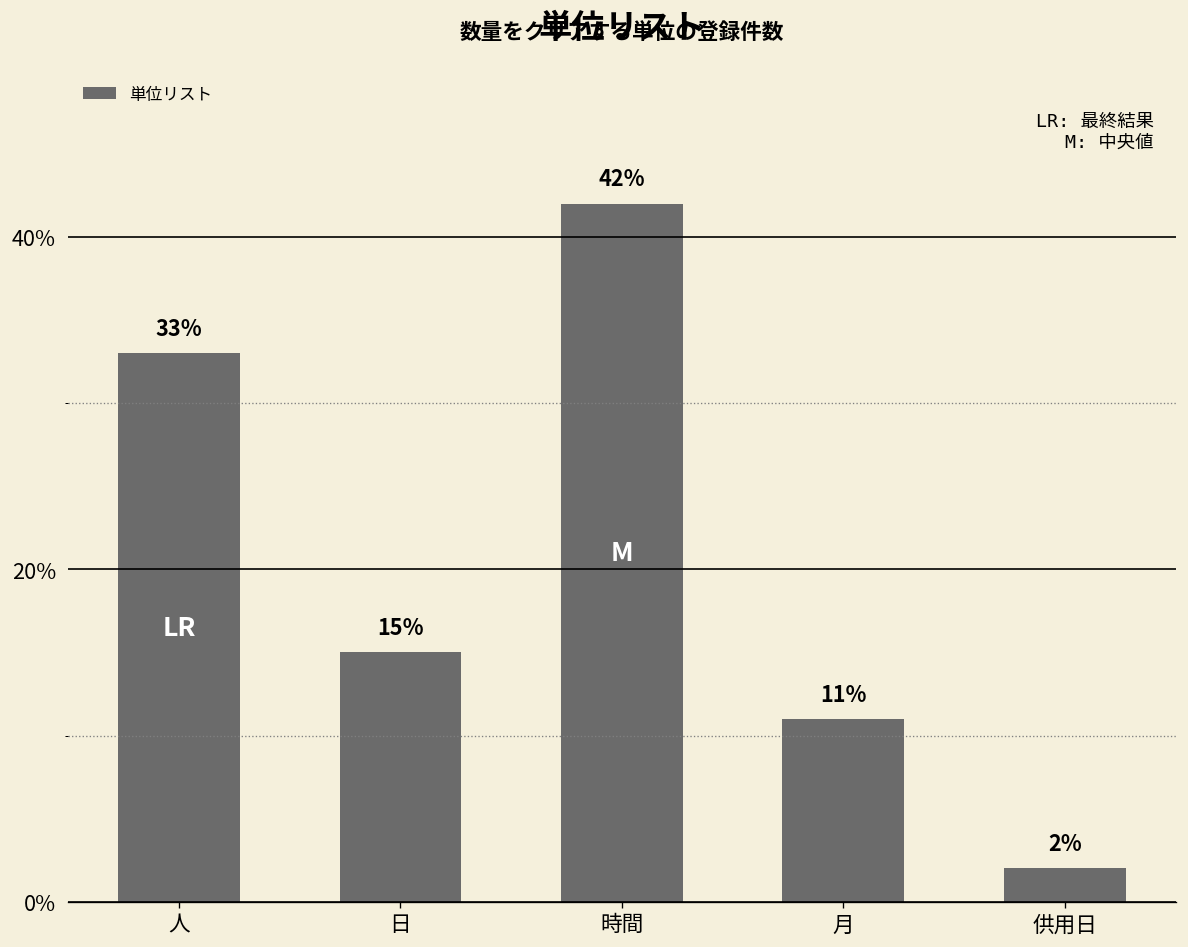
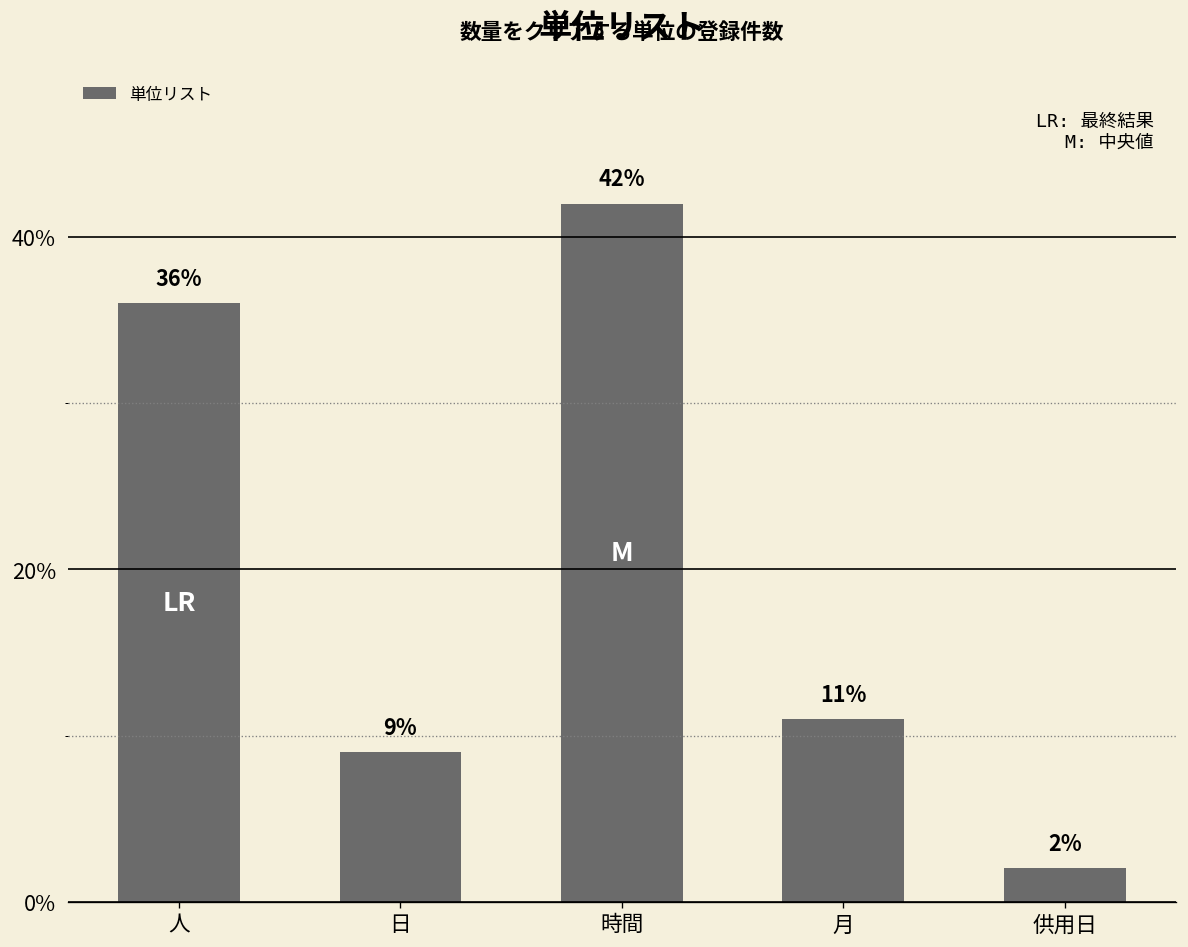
人: 33% -> 36%
日: 15% -> 9%
